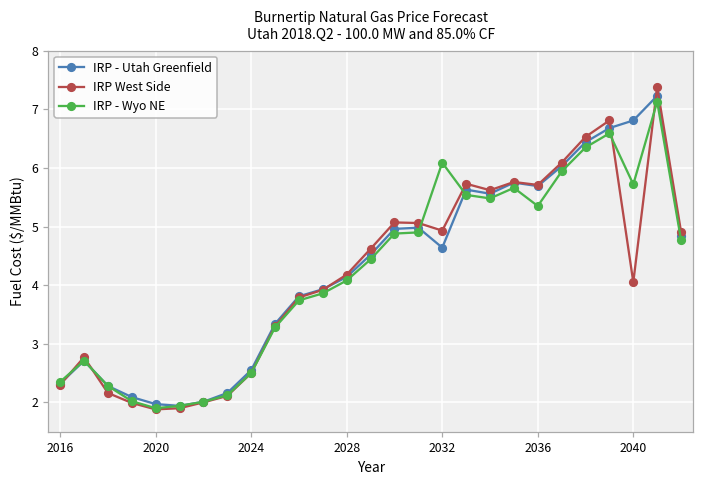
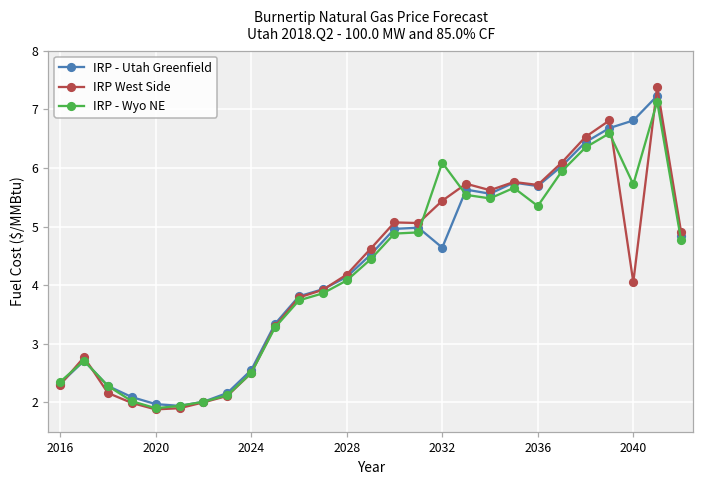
IRP West Side, 2032: 4.9 -> 5.4
